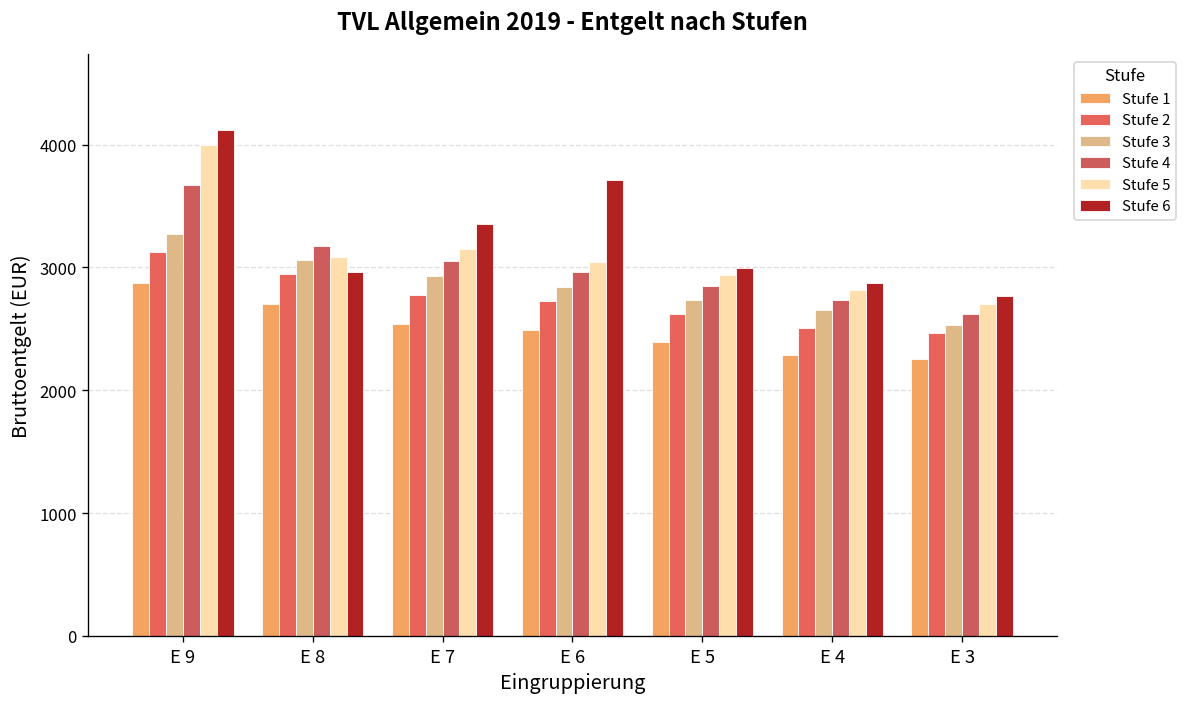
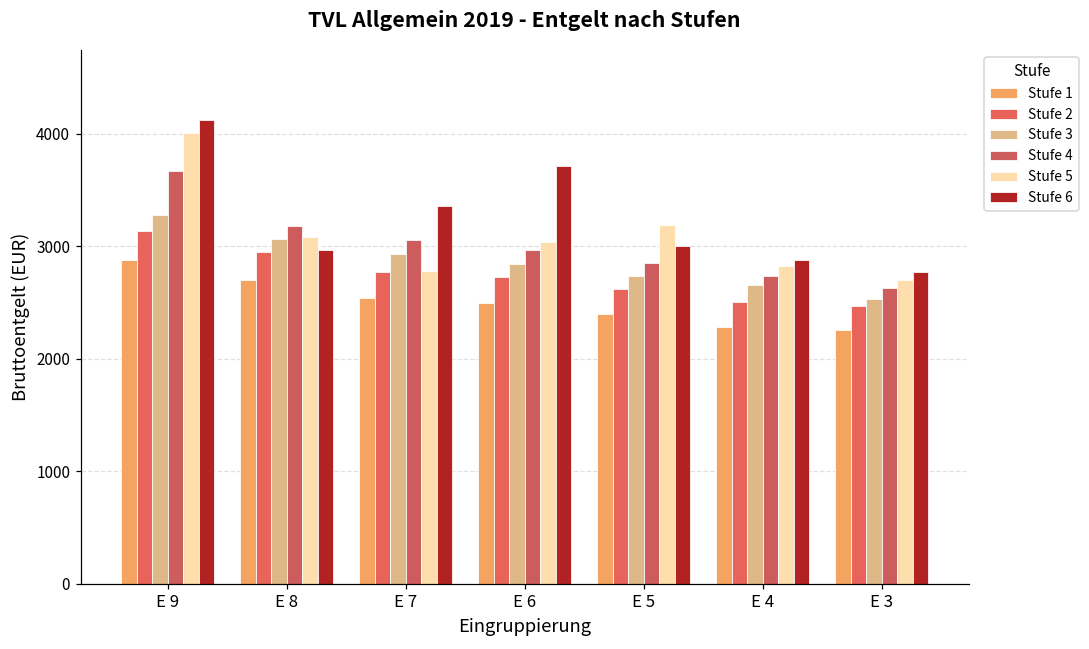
Stufe 5, E 7: 3150 -> 2780
Stufe 5, E 5: 2940 -> 3190
